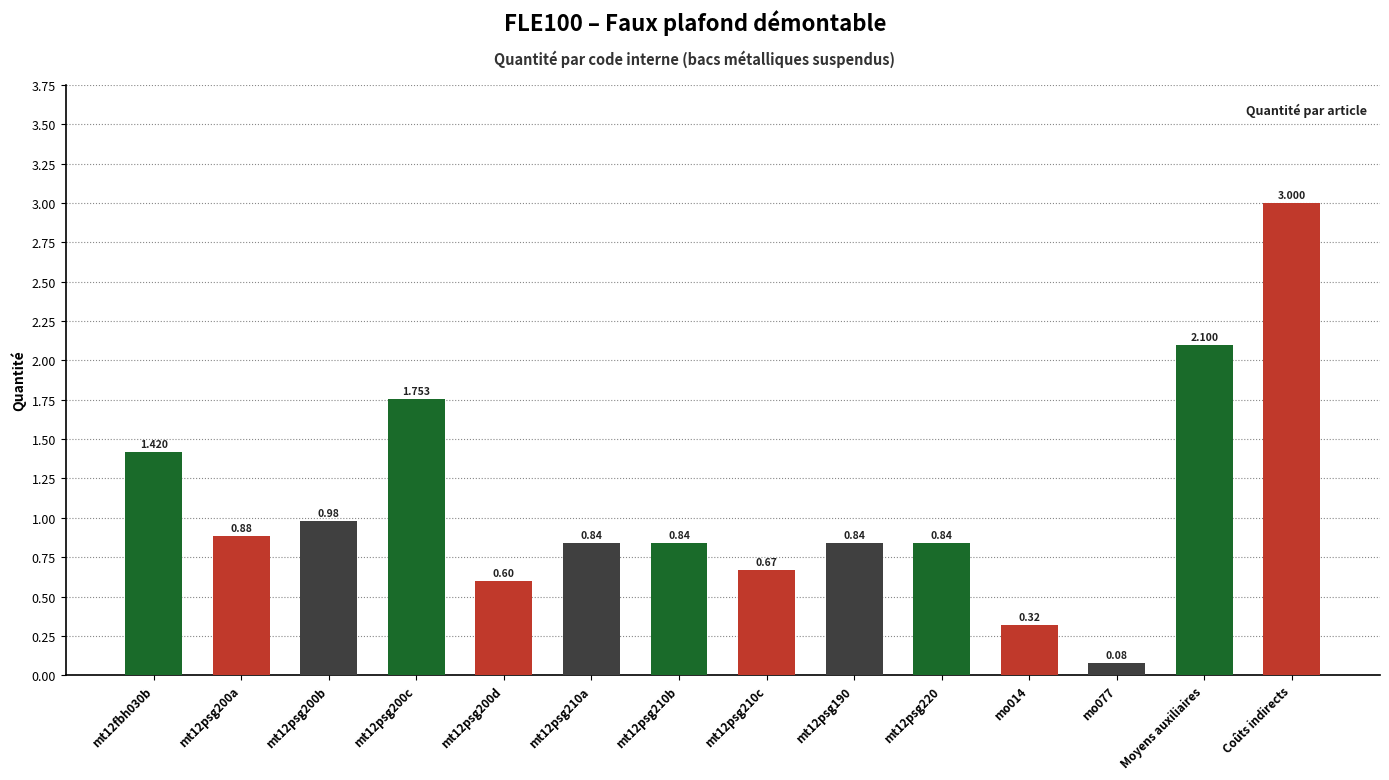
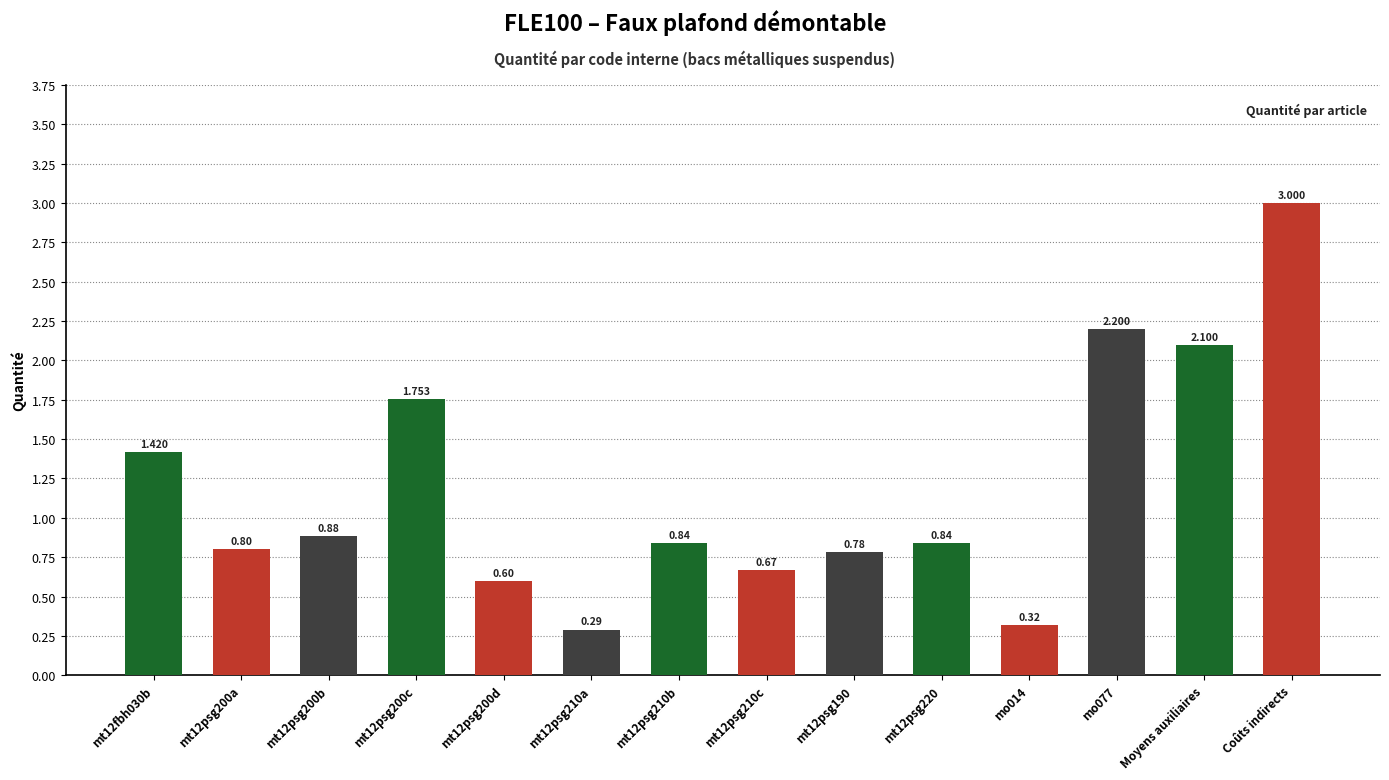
mt12psg200a: 0.88 -> 0.80
mt12psg200b: 0.98 -> 0.88
mt12psg210a: 0.84 -> 0.29
mt12psg190: 0.84 -> 0.78
mo077: 0.08 -> 2.200
